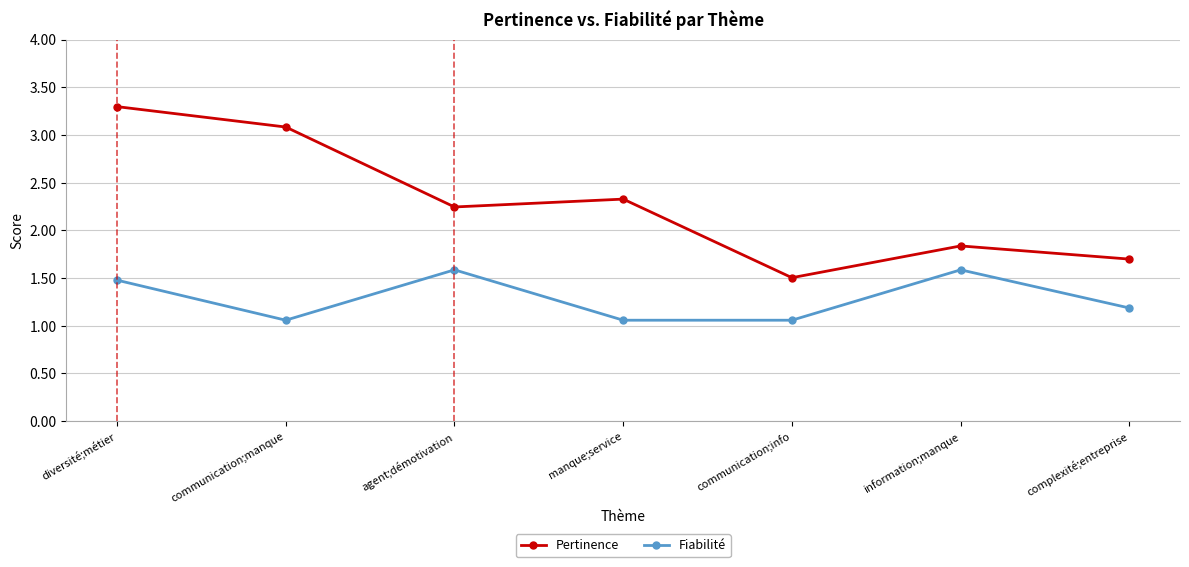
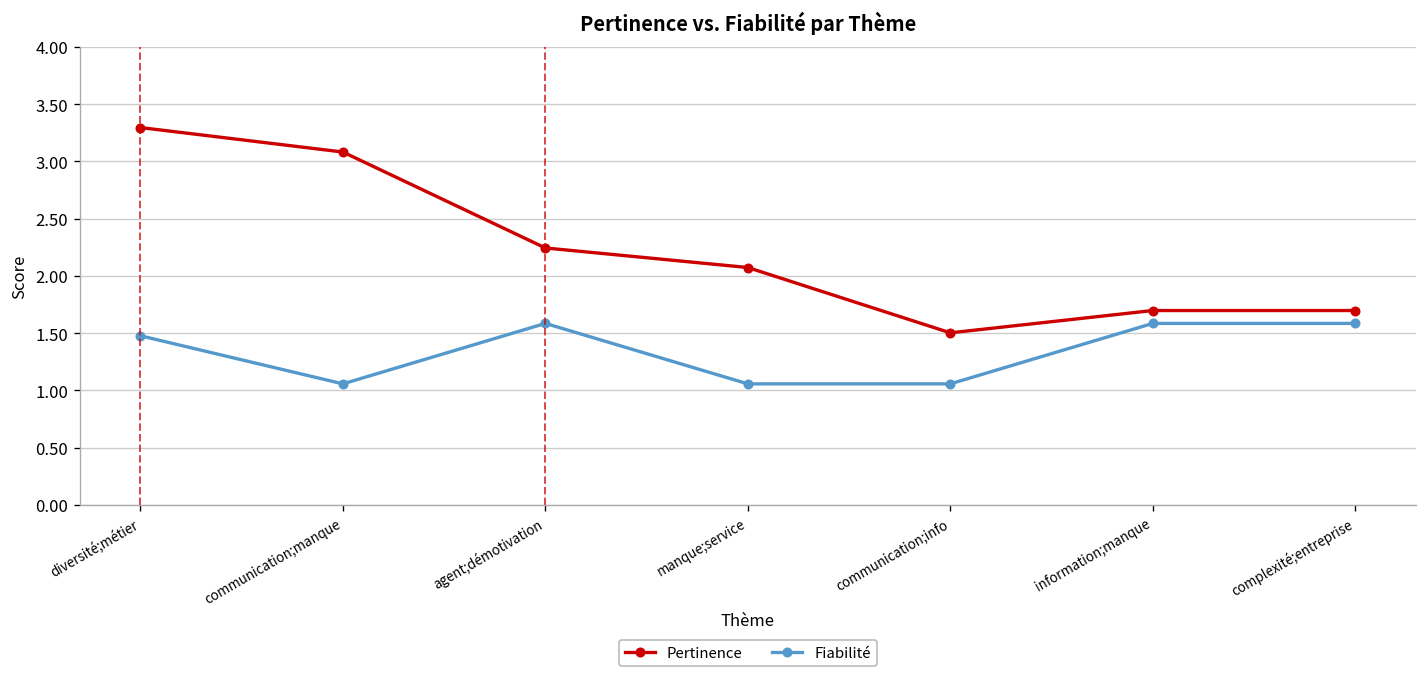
Pertinence, manque;service: 2.3 -> 2.1
Pertinence, information;manque: 1.8 -> 1.7
Fiabilité, complexité;entreprise: 1.2 -> 1.6
